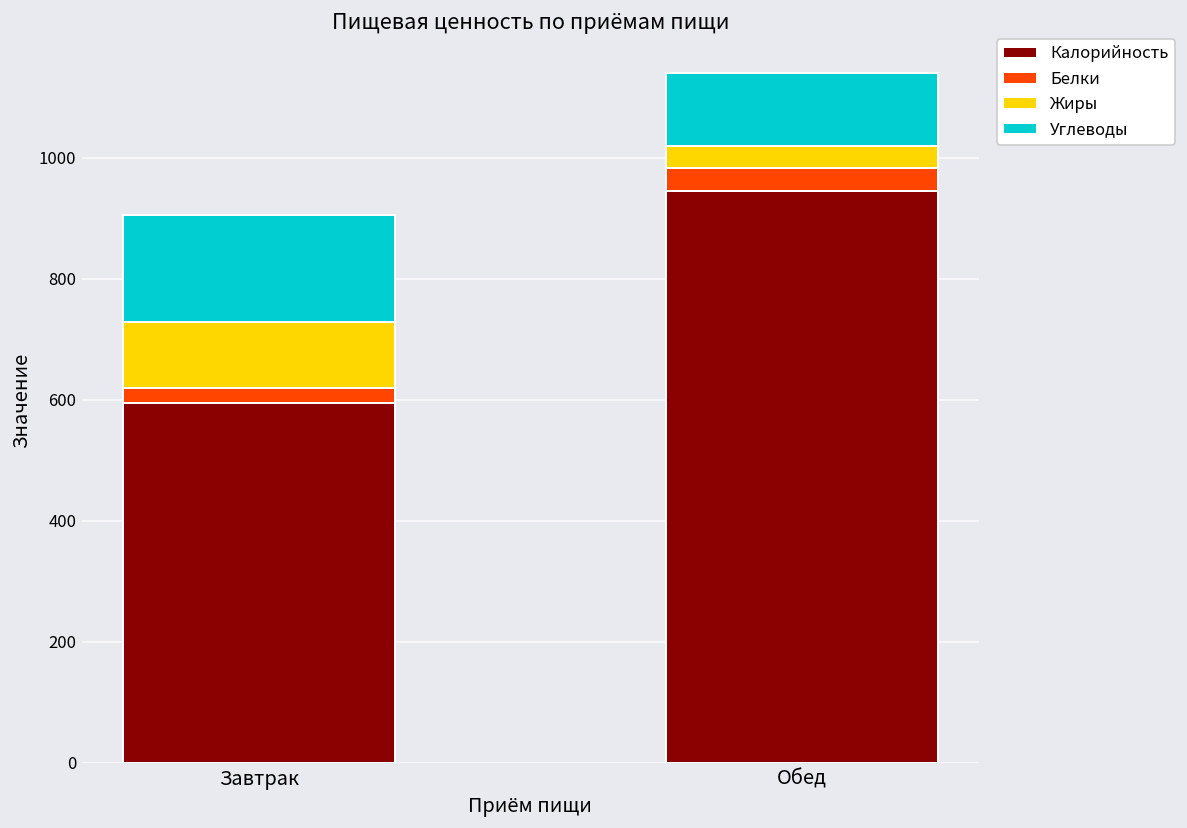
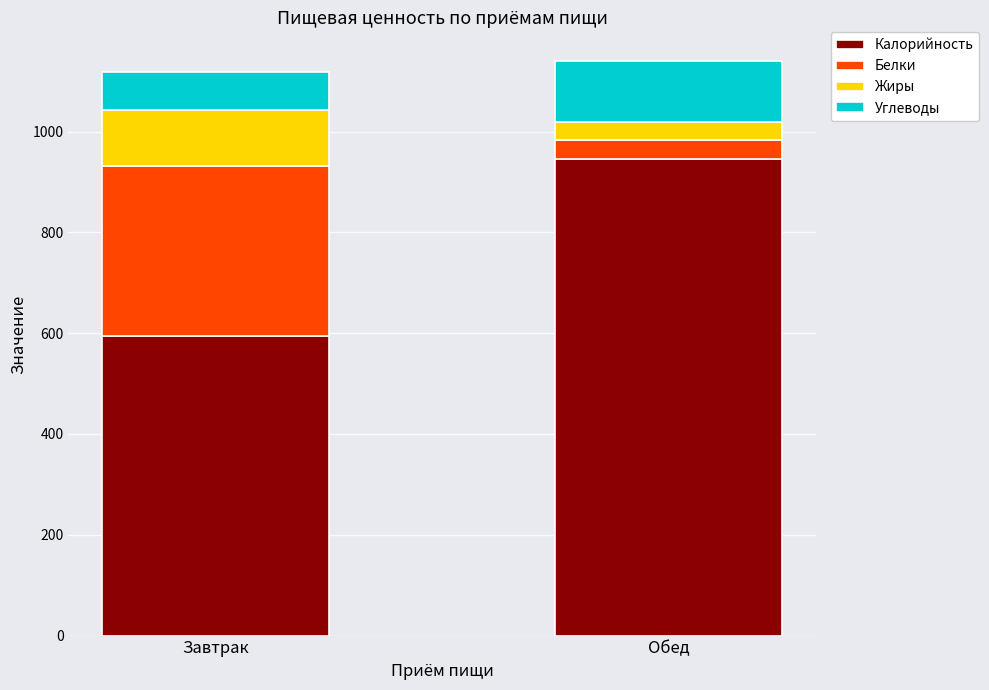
Белки, Завтрак: 30 -> 340
Углеводы, Завтрак: 180 -> 80
